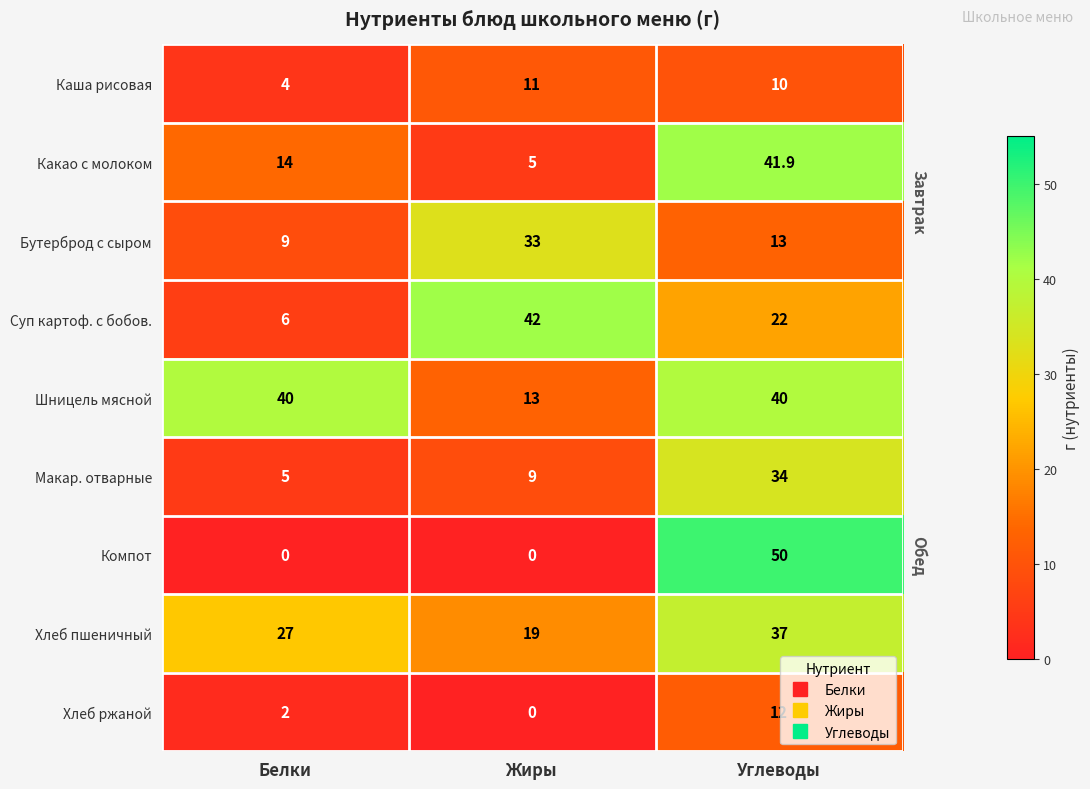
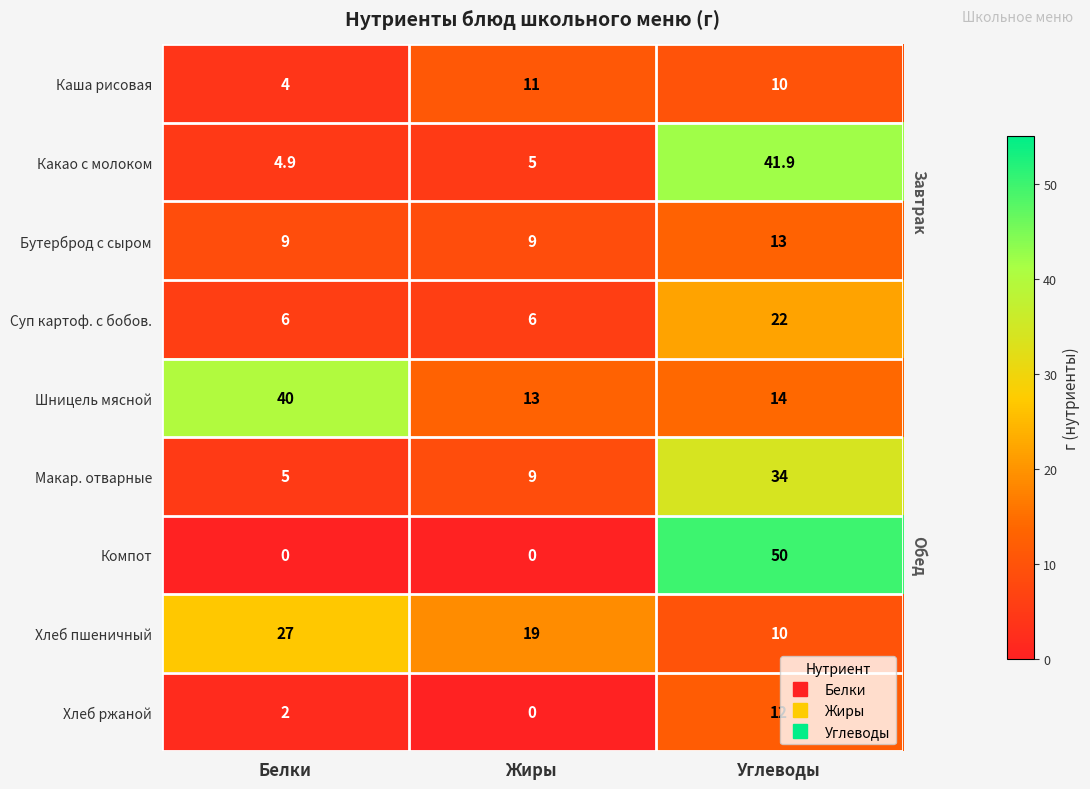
Какао с молоком, Белки: 14 -> 4.9
Бутерброд с сыром, Жиры: 33 -> 9
Суп картоф. с бобов., Жиры: 42 -> 6
Шницель мясной, Углеводы: 40 -> 14
Хлеб пшеничный, Углеводы: 37 -> 10
